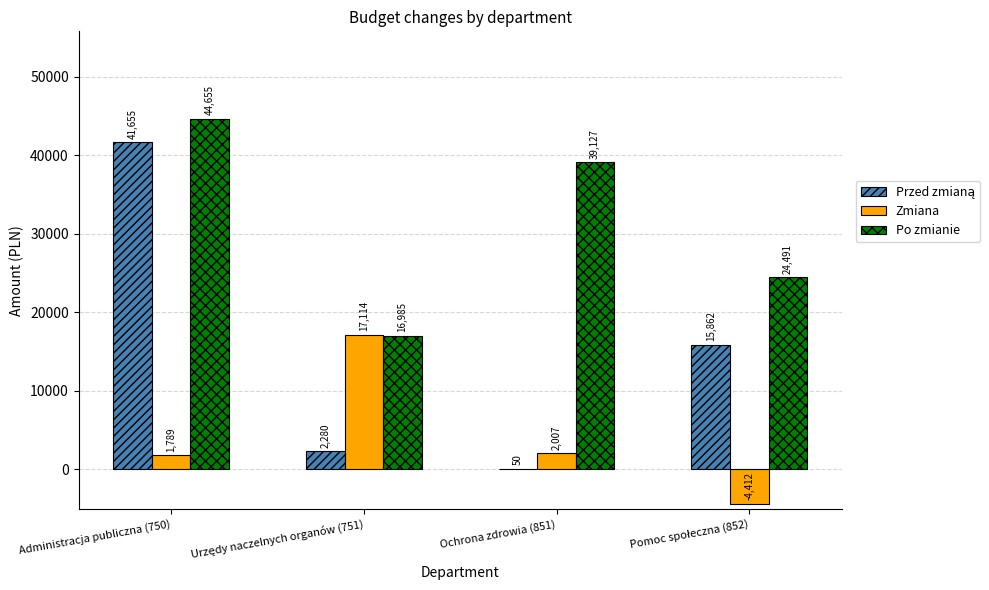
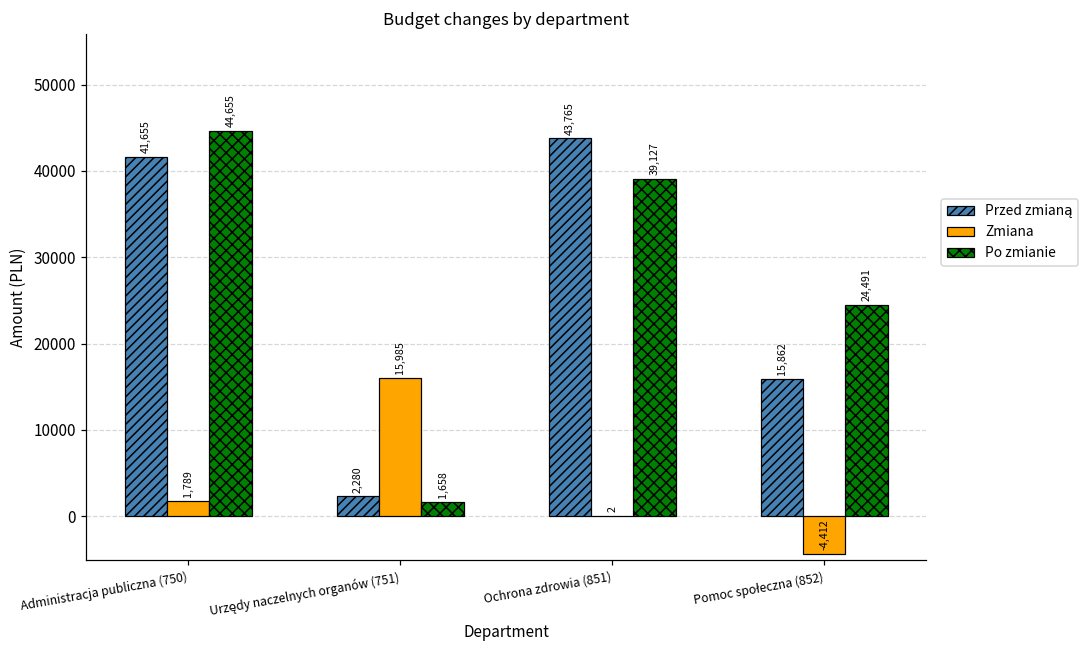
Zmiana, Urzędy naczelnych organów (751): 17,114 -> 15,985
Po zmianie, Urzędy naczelnych organów (751): 16,985 -> 1,658
Przed zmianą, Ochrona zdrowia (851): 50 -> 43,765
Zmiana, Ochrona zdrowia (851): 2,007 -> 2
